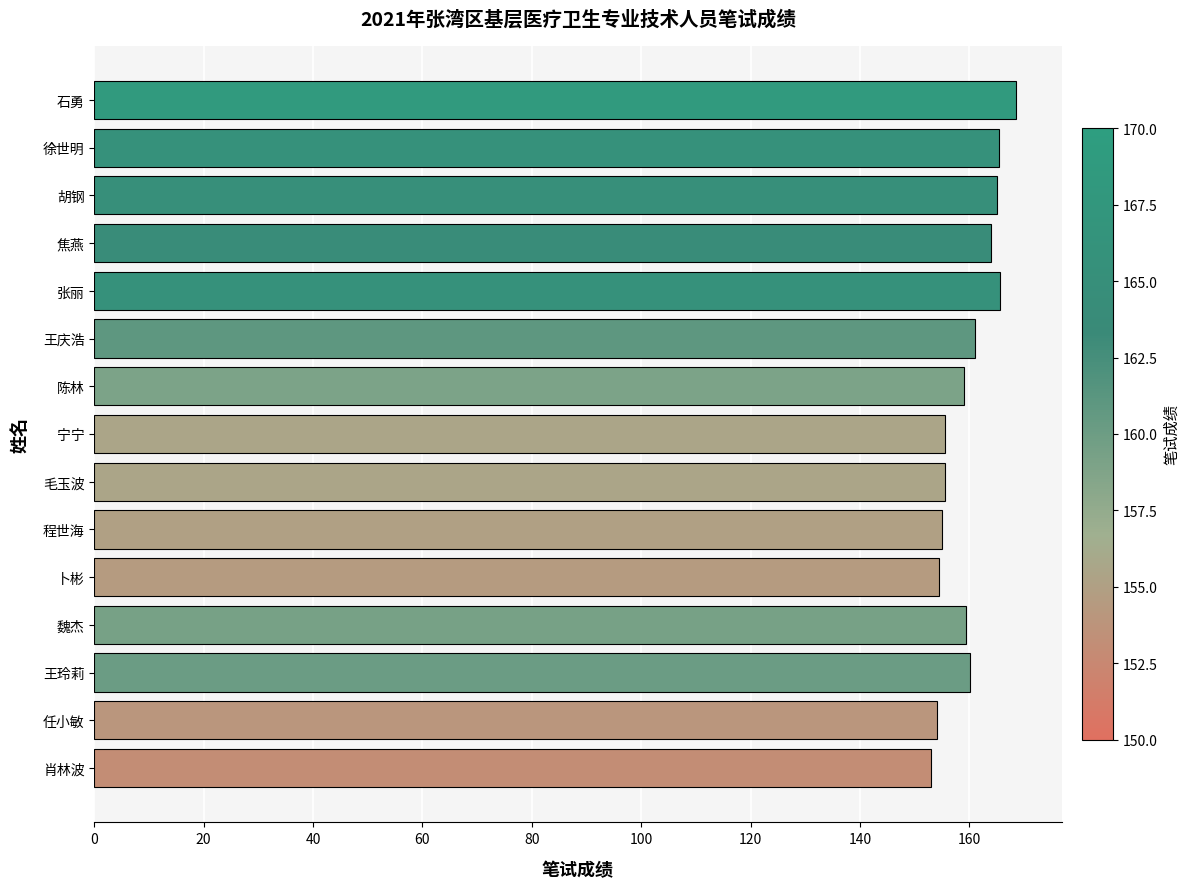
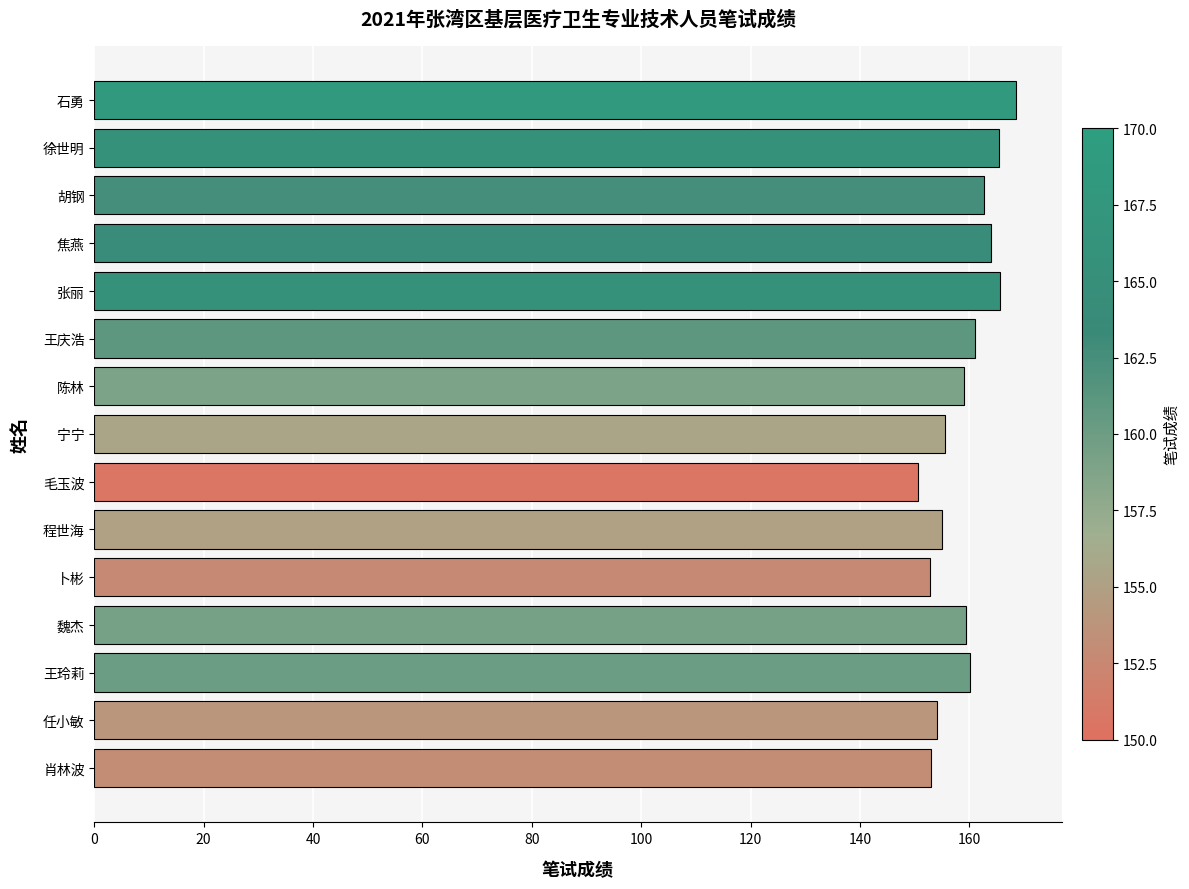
胡钢: 165 -> 163
毛玉波: 156 -> 151
卜彬: 155 -> 153
